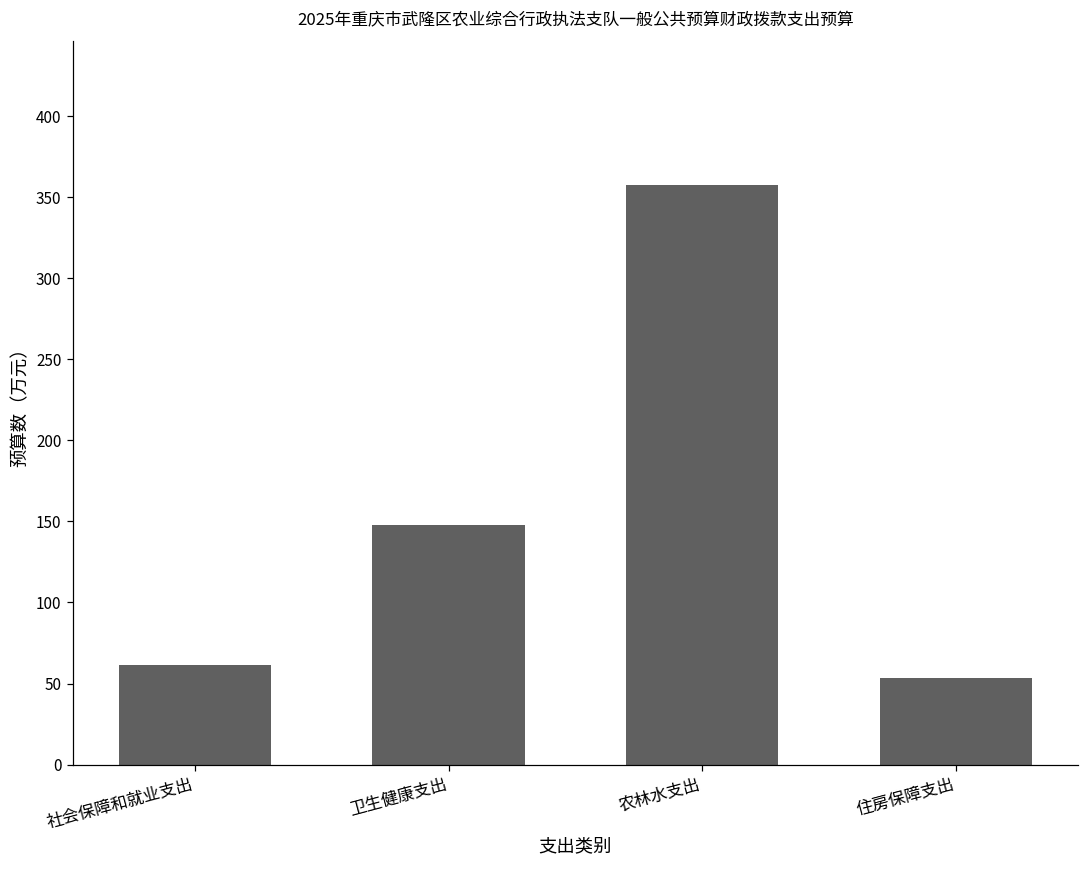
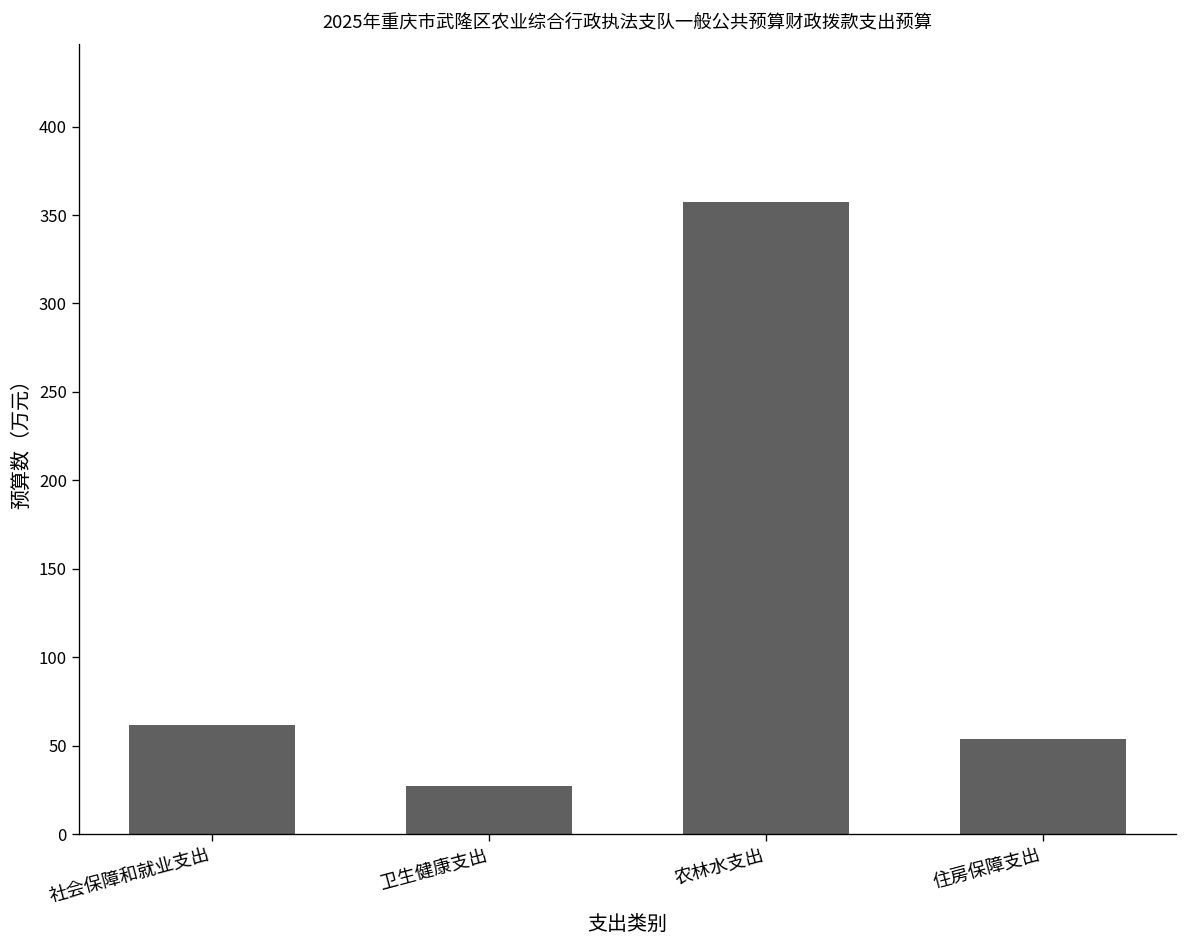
卫生健康支出: 148 -> 27
